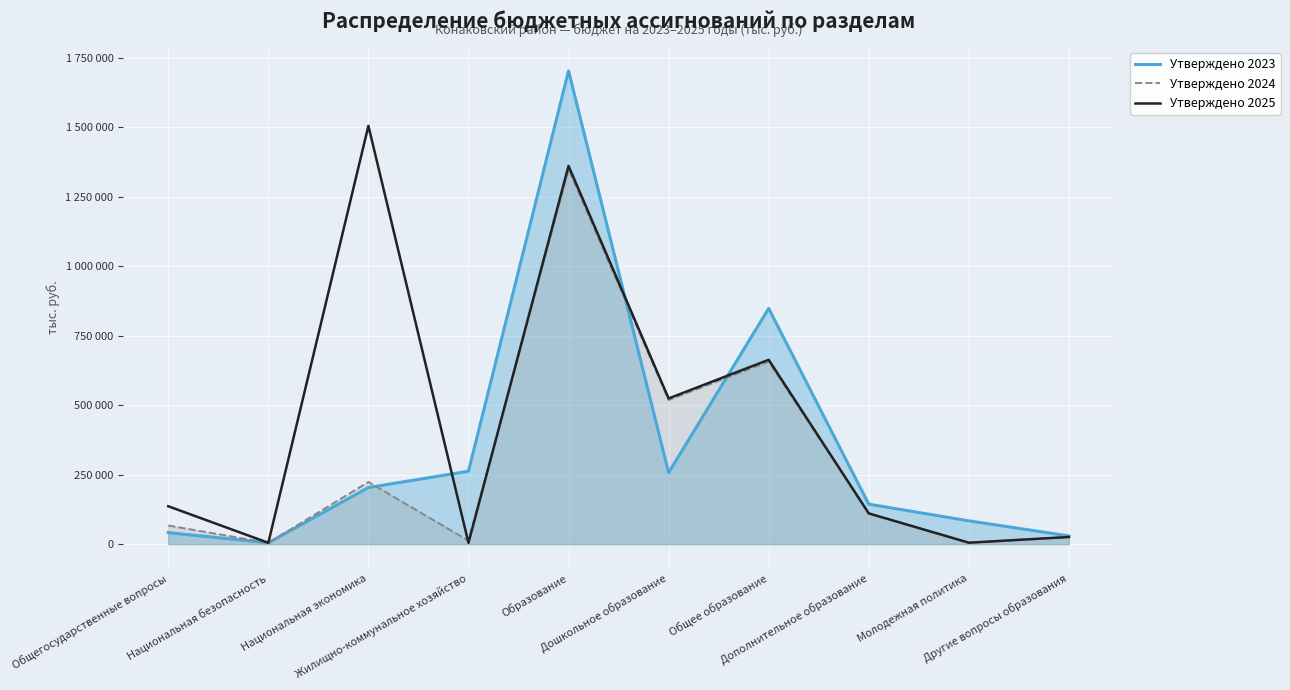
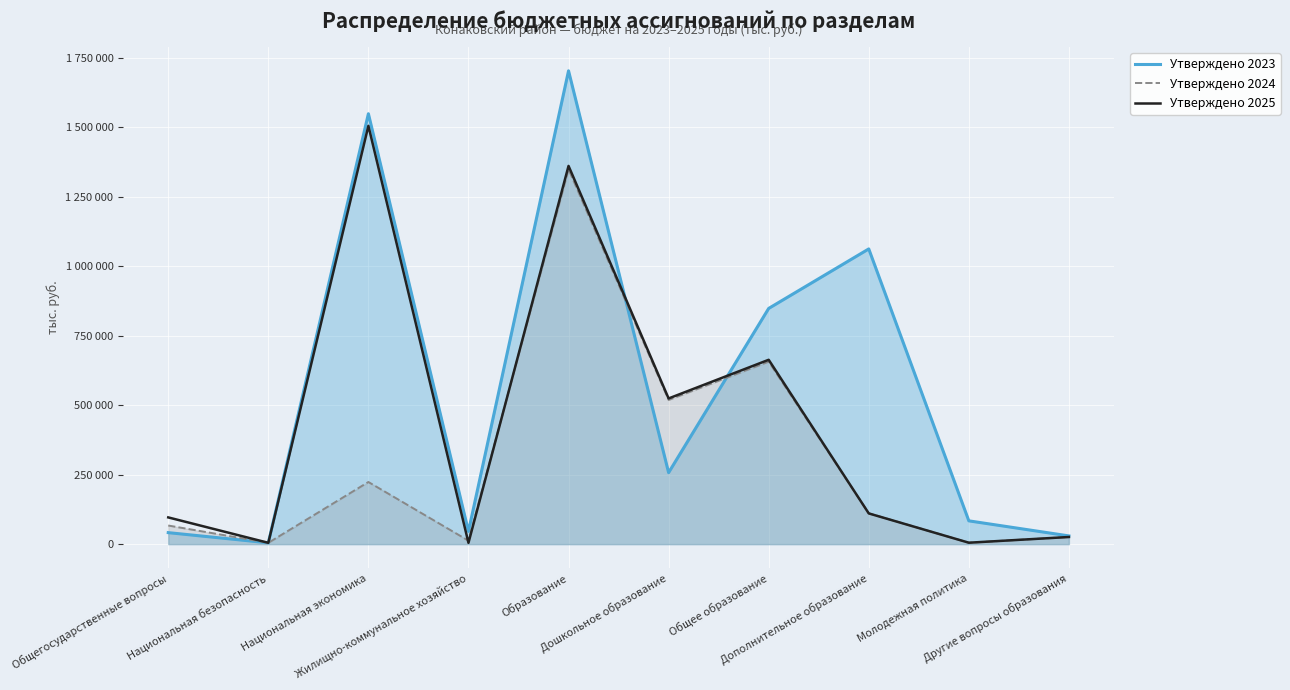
Утверждено 2025, Общегосударственные вопросы: 140000 -> 100000
Утверждено 2023, Национальная экономика: 200000 -> 1550000
Утверждено 2023, Жилищно-коммунальное хозяйство: 260000 -> 50000
Утверждено 2023, Дополнительное образование: 140000 -> 1060000
